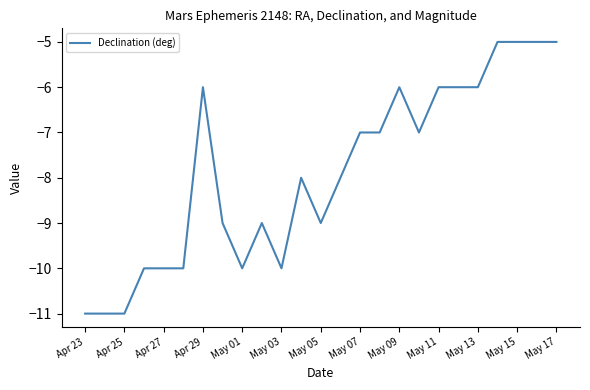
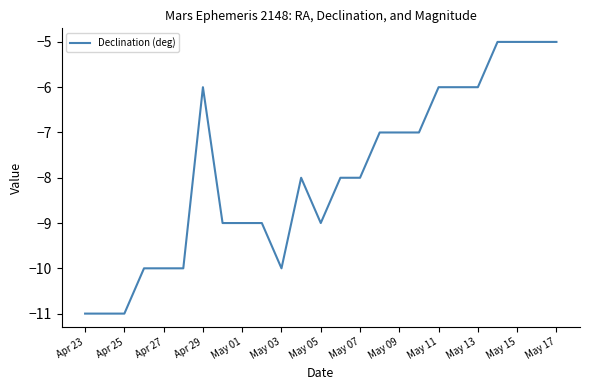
May 01: -10 -> -9
May 07: -7 -> -8
May 09: -6 -> -7
